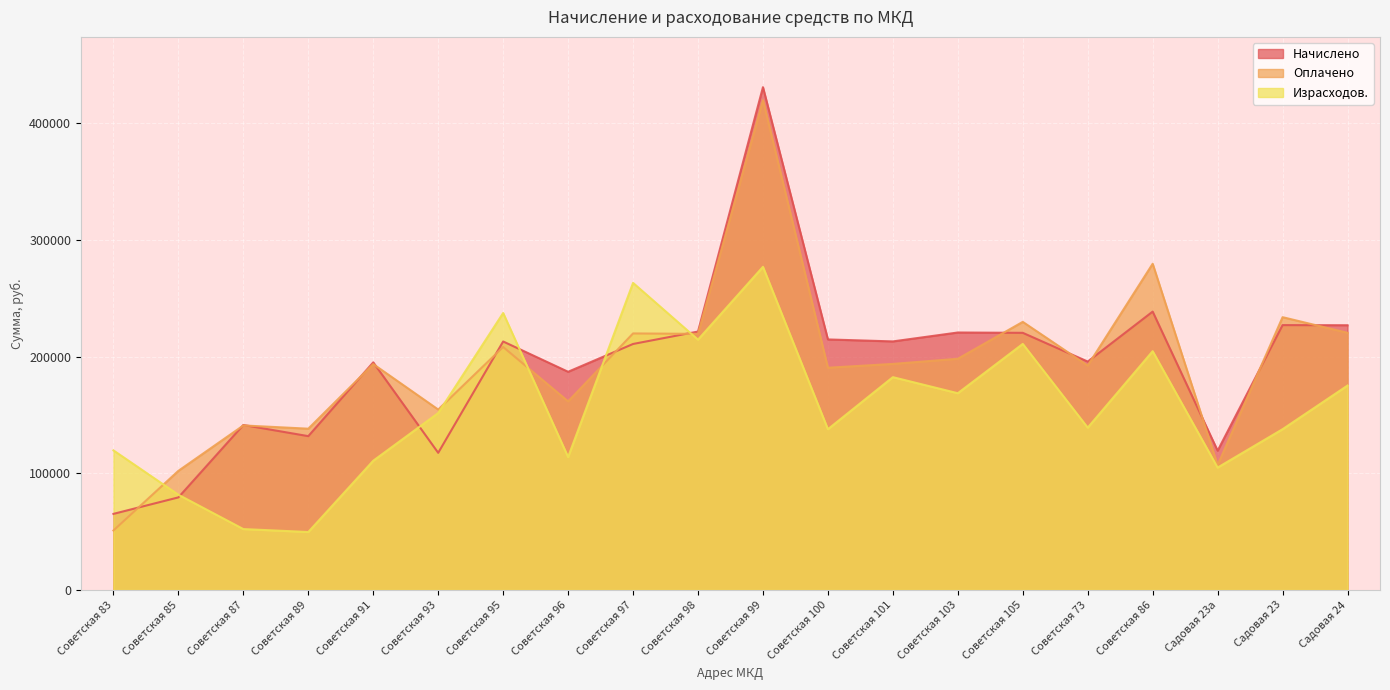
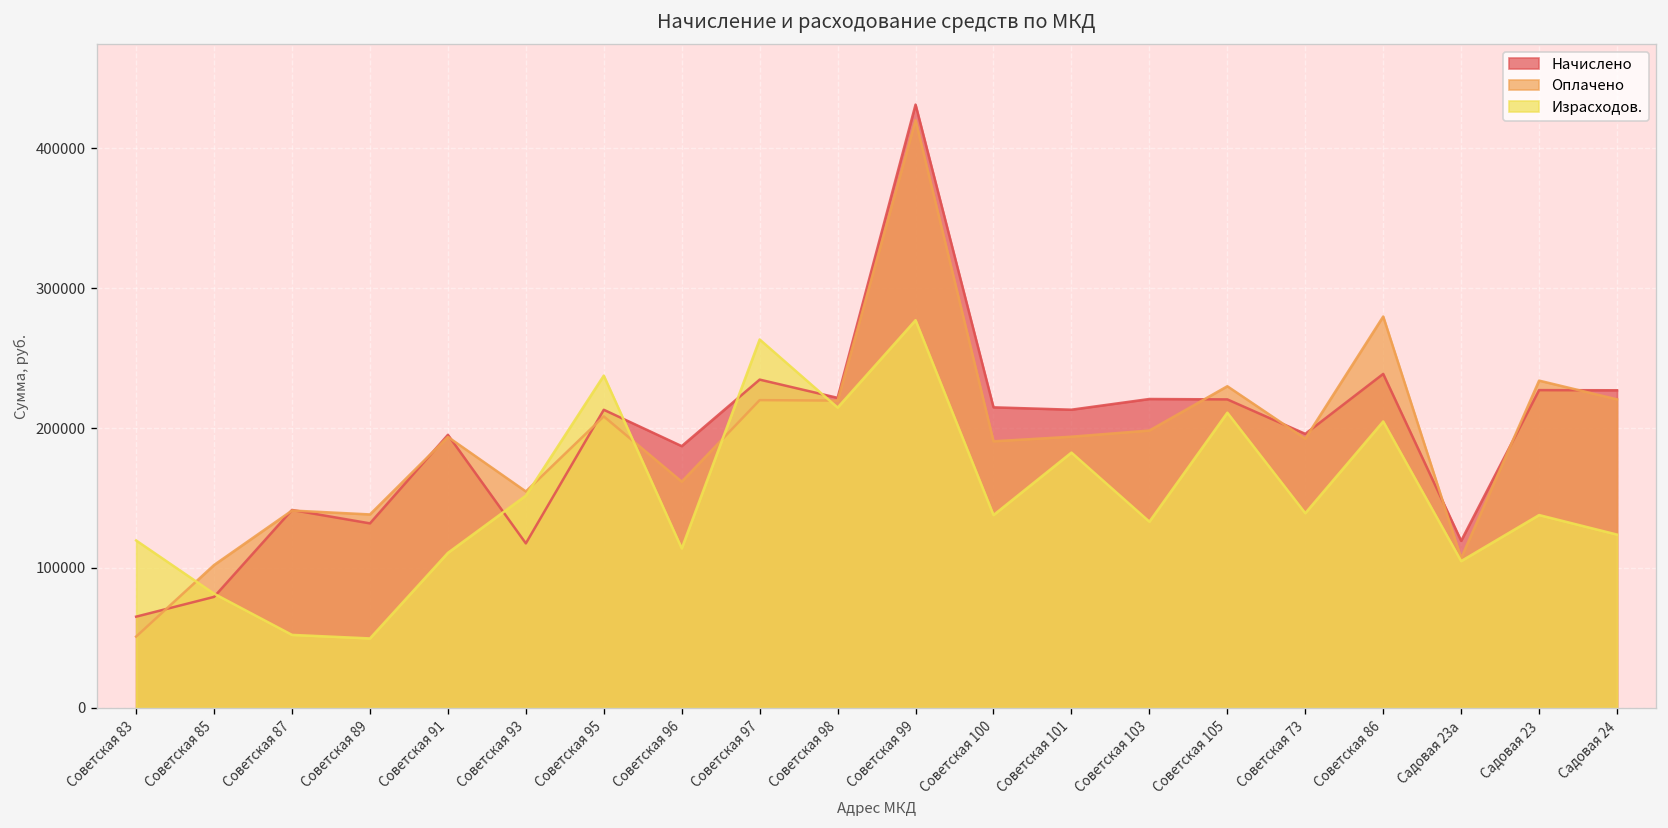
Начислено, Советская 97: 211000 -> 235000
Израсходов., Советская 103: 169000 -> 133000
Израсходов., Садовая 24: 175000 -> 124000
